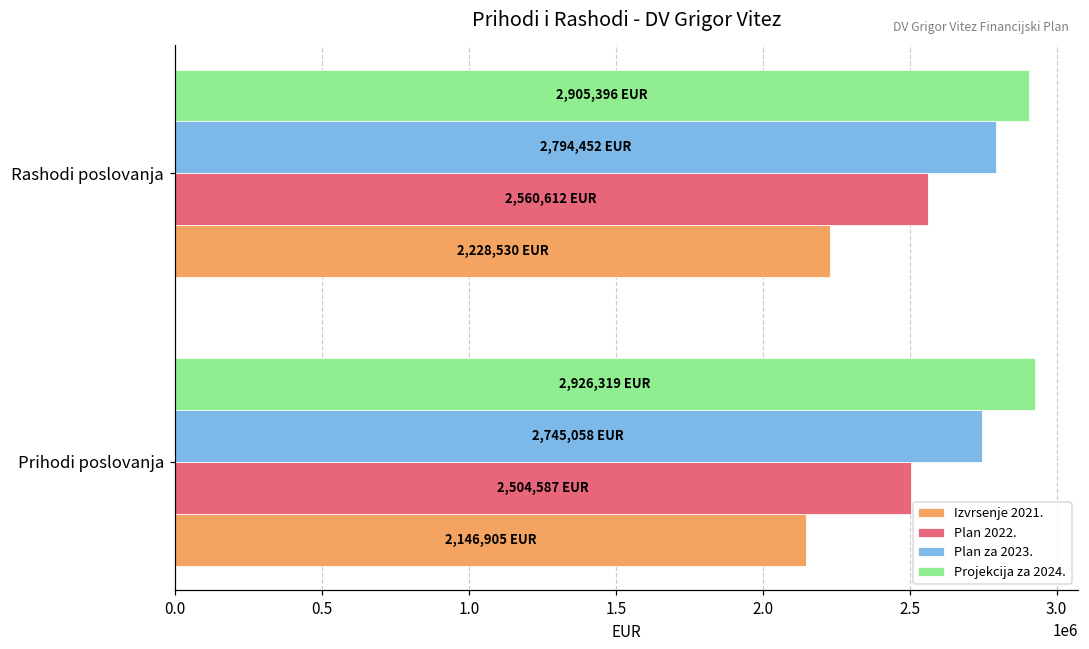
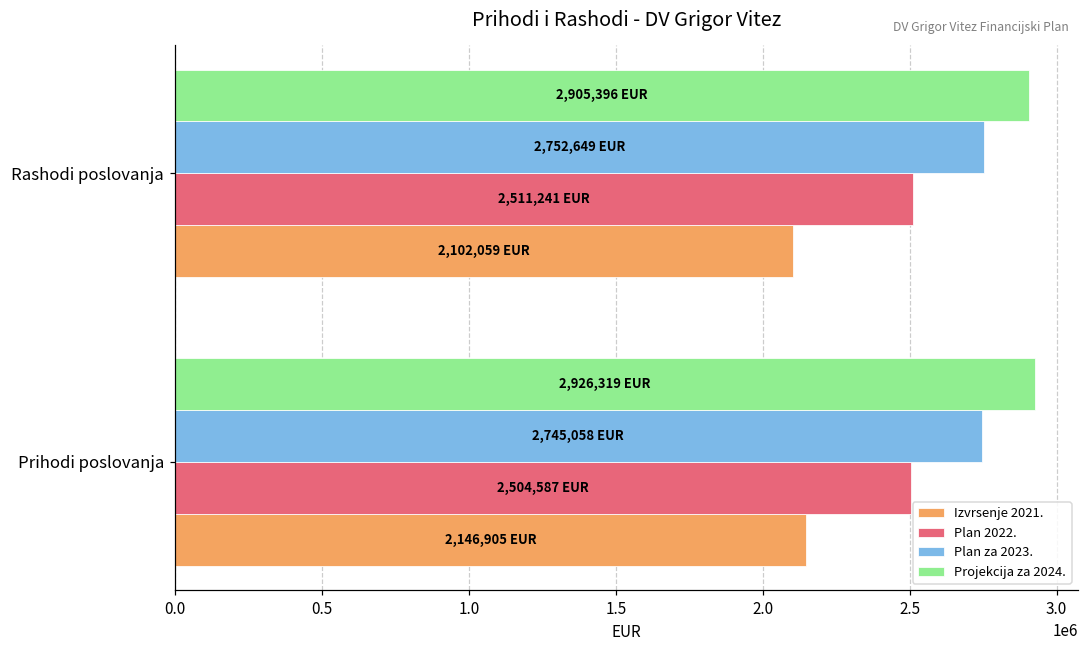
Plan za 2023., Rashodi poslovanja: 2,794,452 -> 2,752,649
Plan 2022., Rashodi poslovanja: 2,560,612 -> 2,511,241
Izvrsenje 2021., Rashodi poslovanja: 2,228,530 -> 2,102,059
